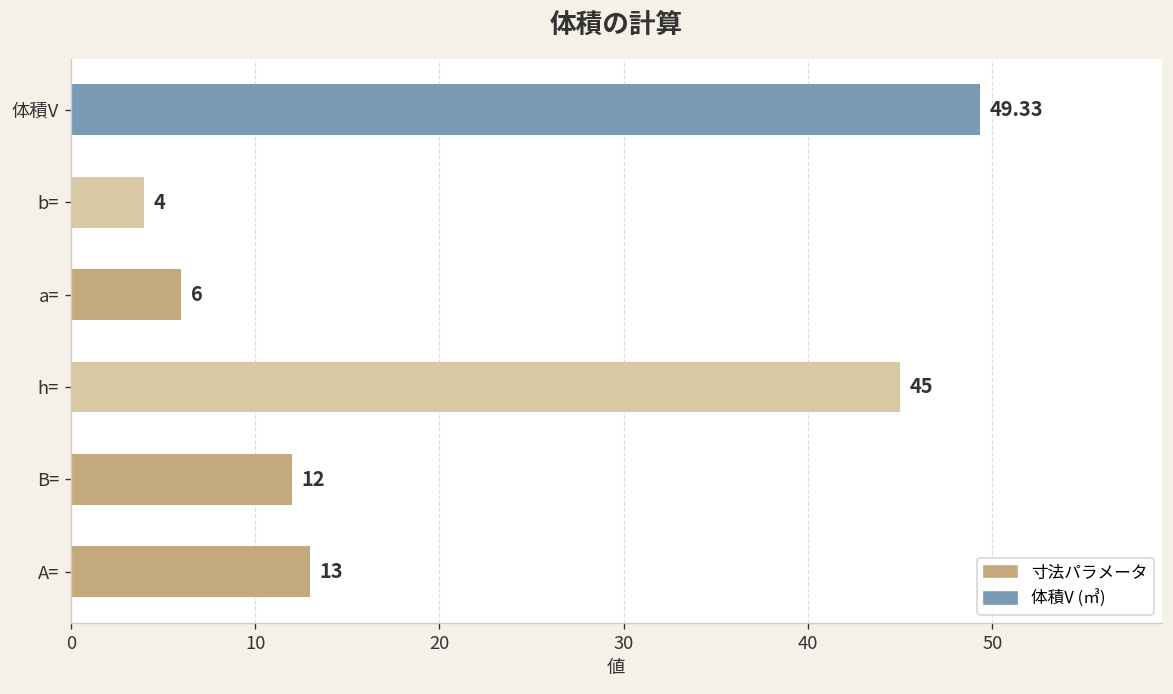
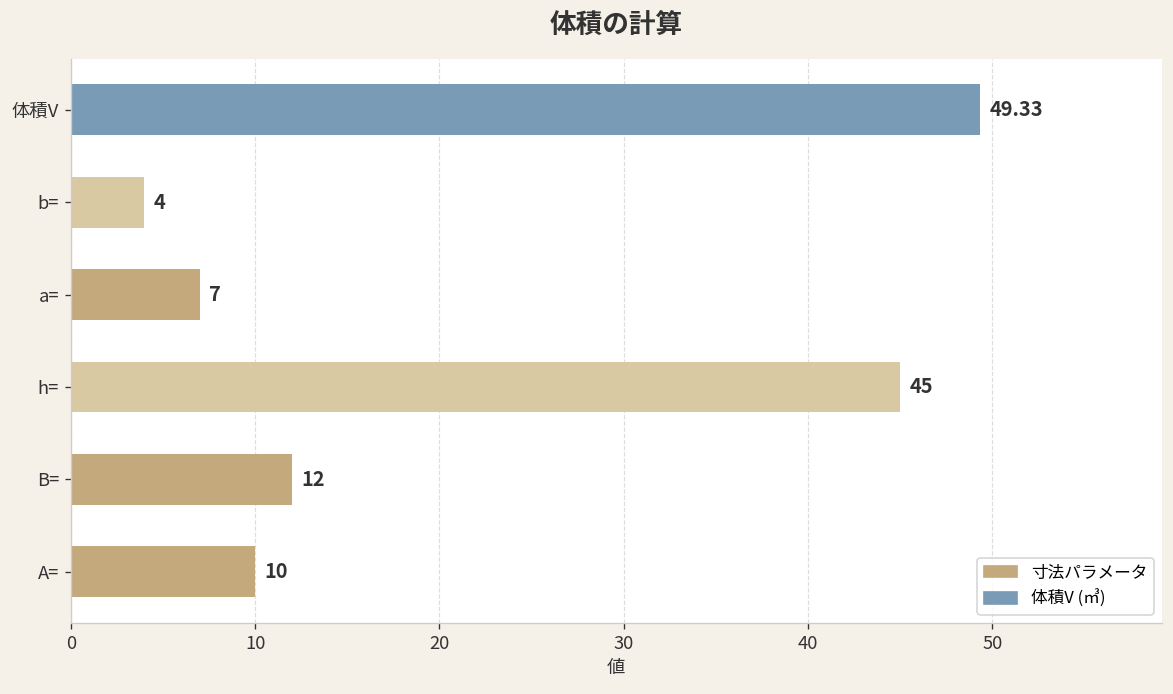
a=: 6 -> 7
A=: 13 -> 10
